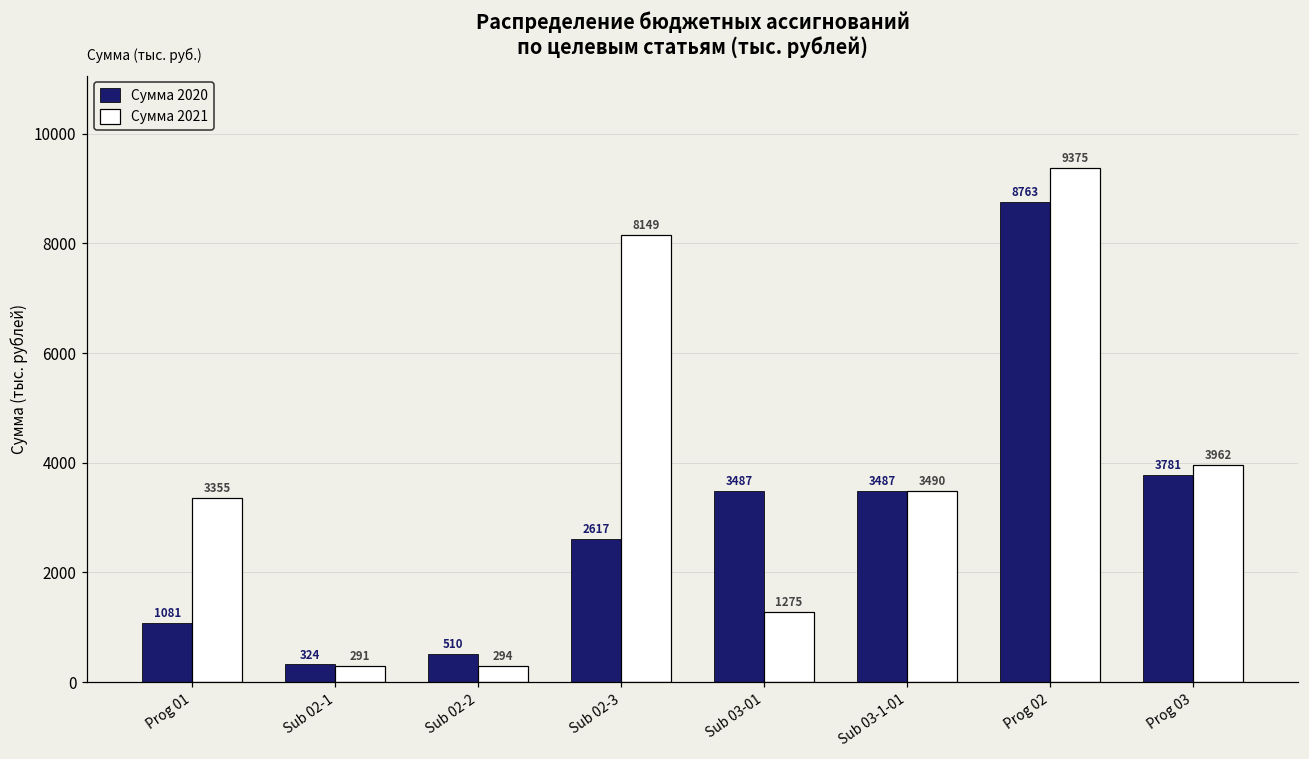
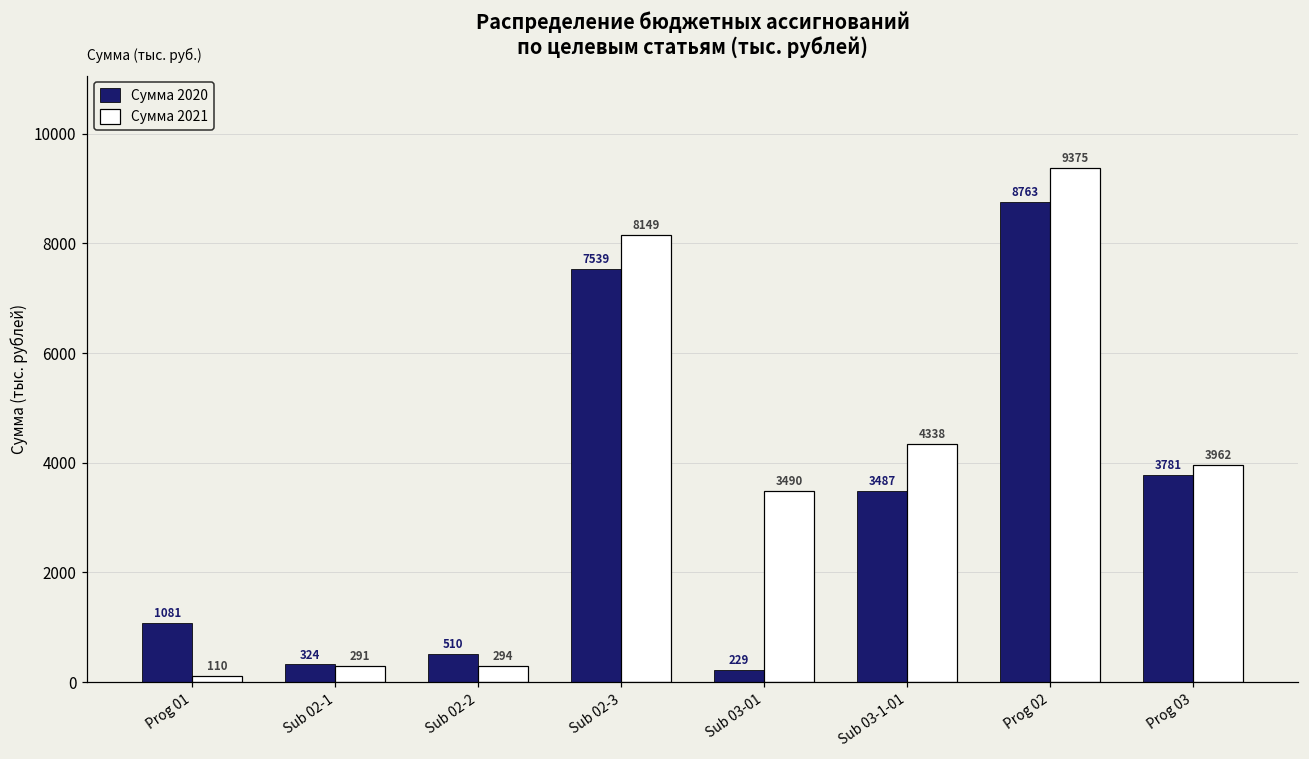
Сумма 2021, Prog 01: 3355 -> 110
Сумма 2020, Sub 02-3: 2617 -> 7539
Сумма 2020, Sub 03-01: 3487 -> 229
Сумма 2021, Sub 03-01: 1275 -> 3490
Сумма 2021, Sub 03-1-01: 3490 -> 4338
